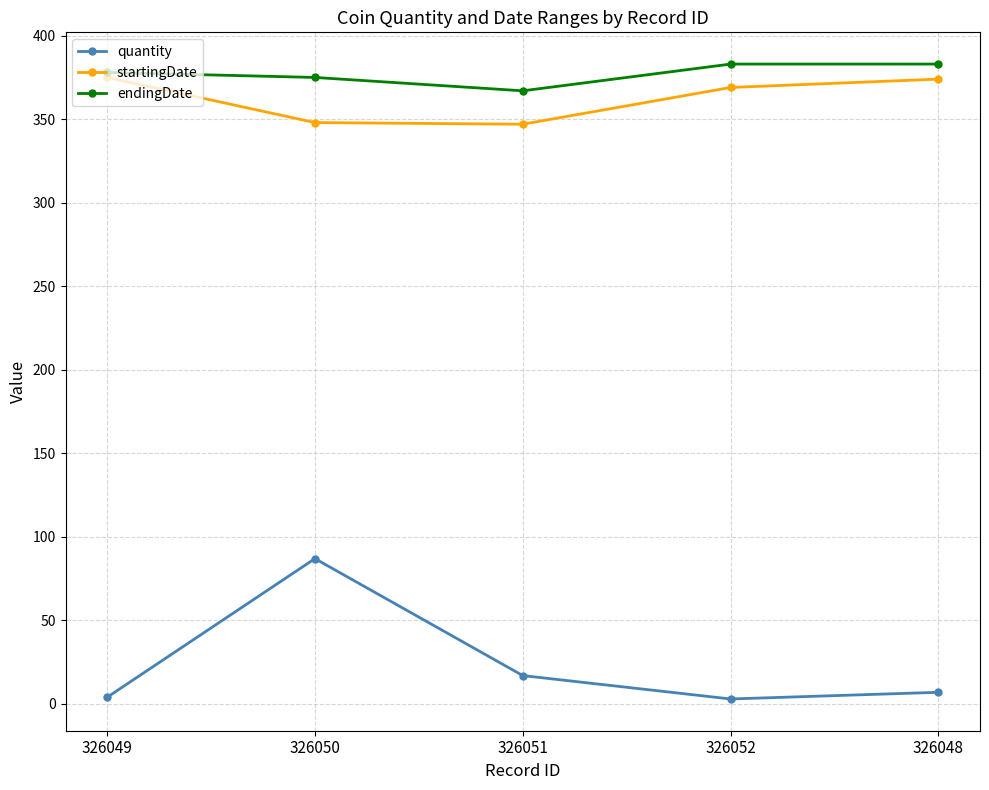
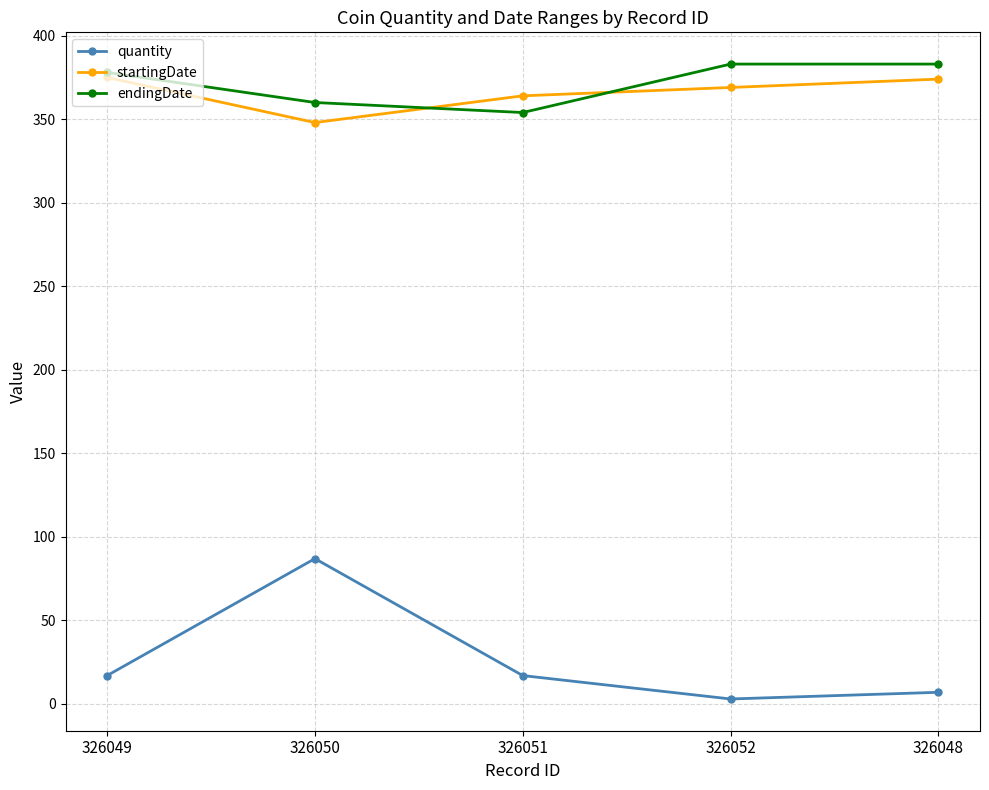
quantity, 326049: 4 -> 17
endingDate, 326050: 375 -> 360
startingDate, 326051: 347 -> 364
endingDate, 326051: 367 -> 354
